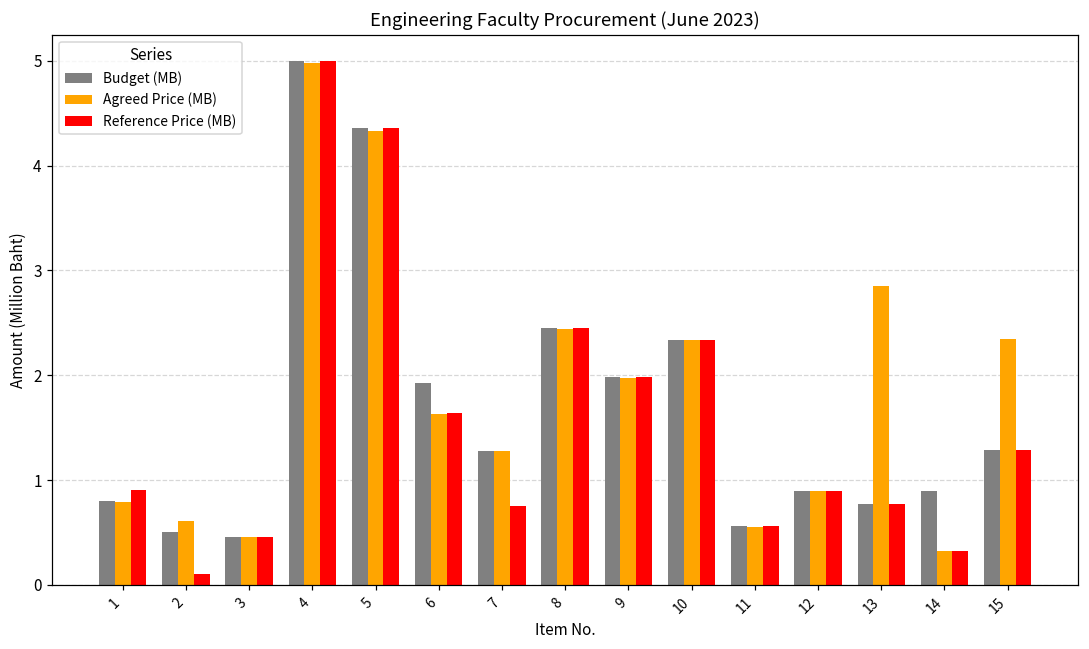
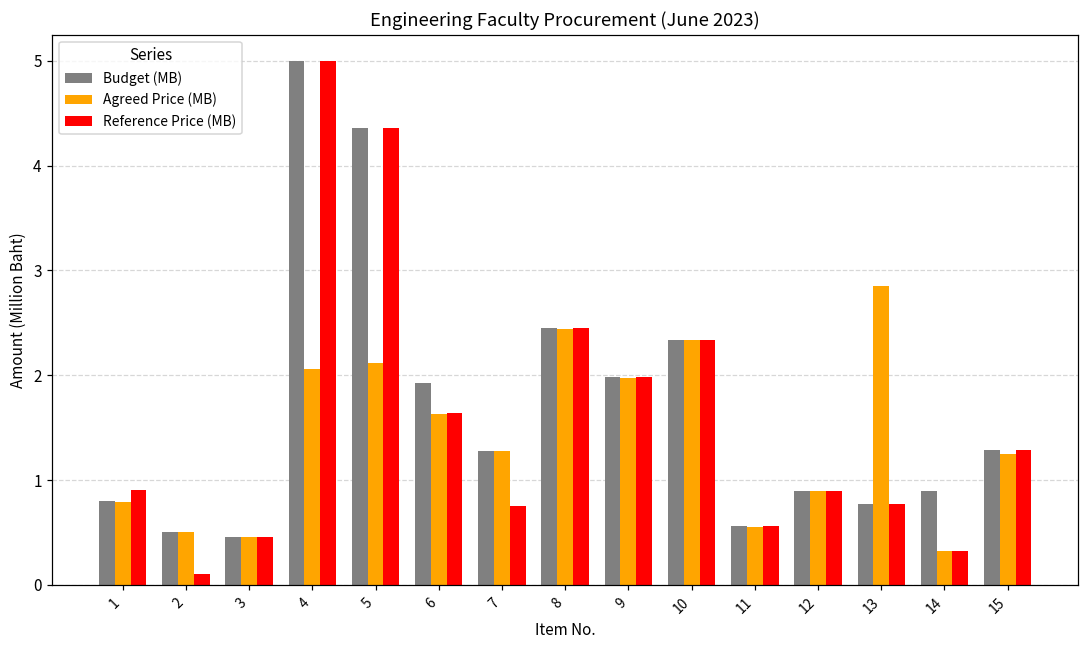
Agreed Price (MB), 2: 0.6 -> 0.5
Agreed Price (MB), 4: 5.0 -> 2.1
Agreed Price (MB), 5: 4.3 -> 2.1
Agreed Price (MB), 15: 2.3 -> 1.2
